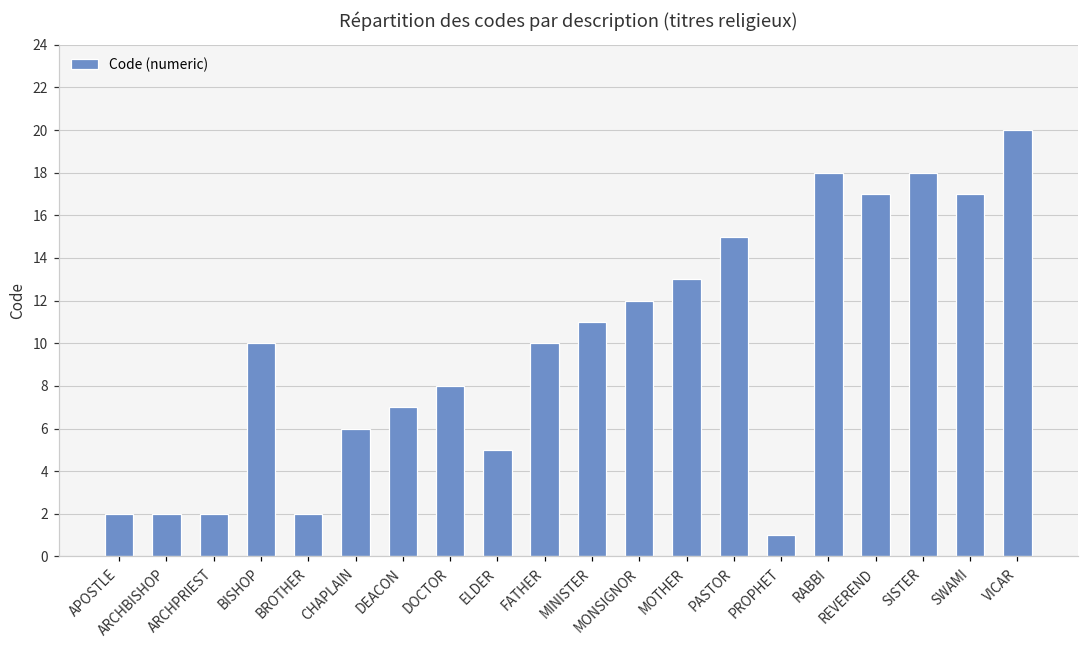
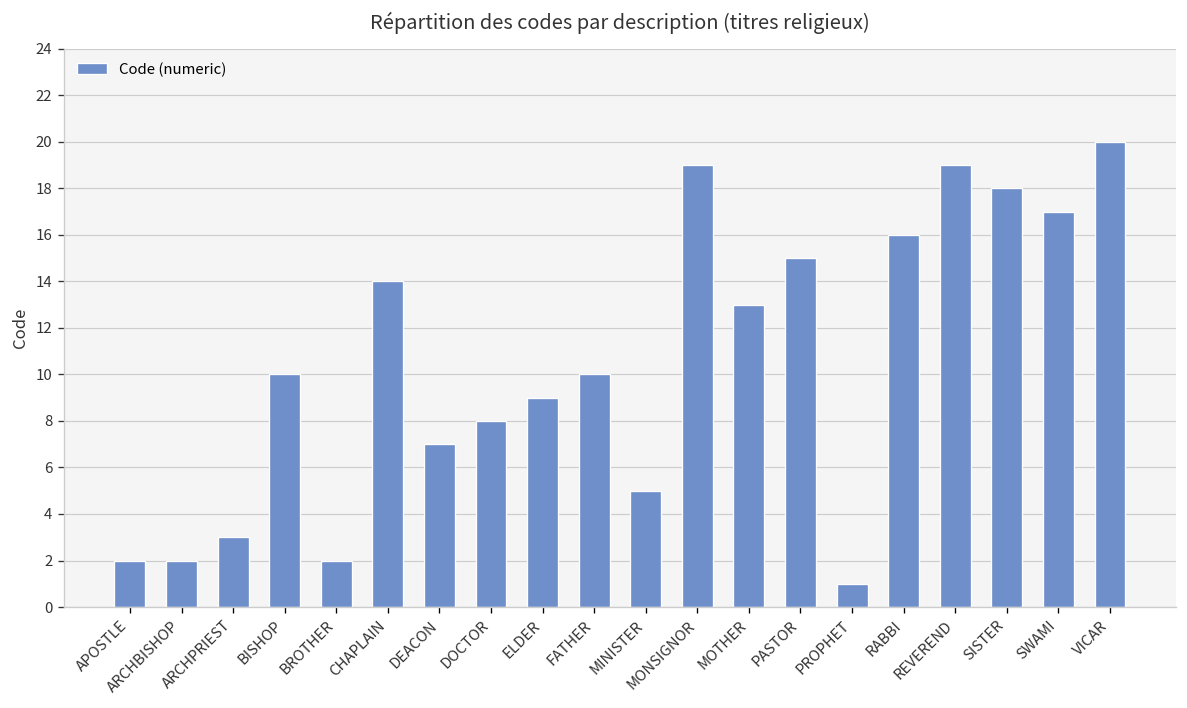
ARCHPRIEST: 2 -> 3
CHAPLAIN: 6 -> 14
ELDER: 5 -> 9
MINISTER: 11 -> 5
MONSIGNOR: 12 -> 19
RABBI: 18 -> 16
REVEREND: 17 -> 19
